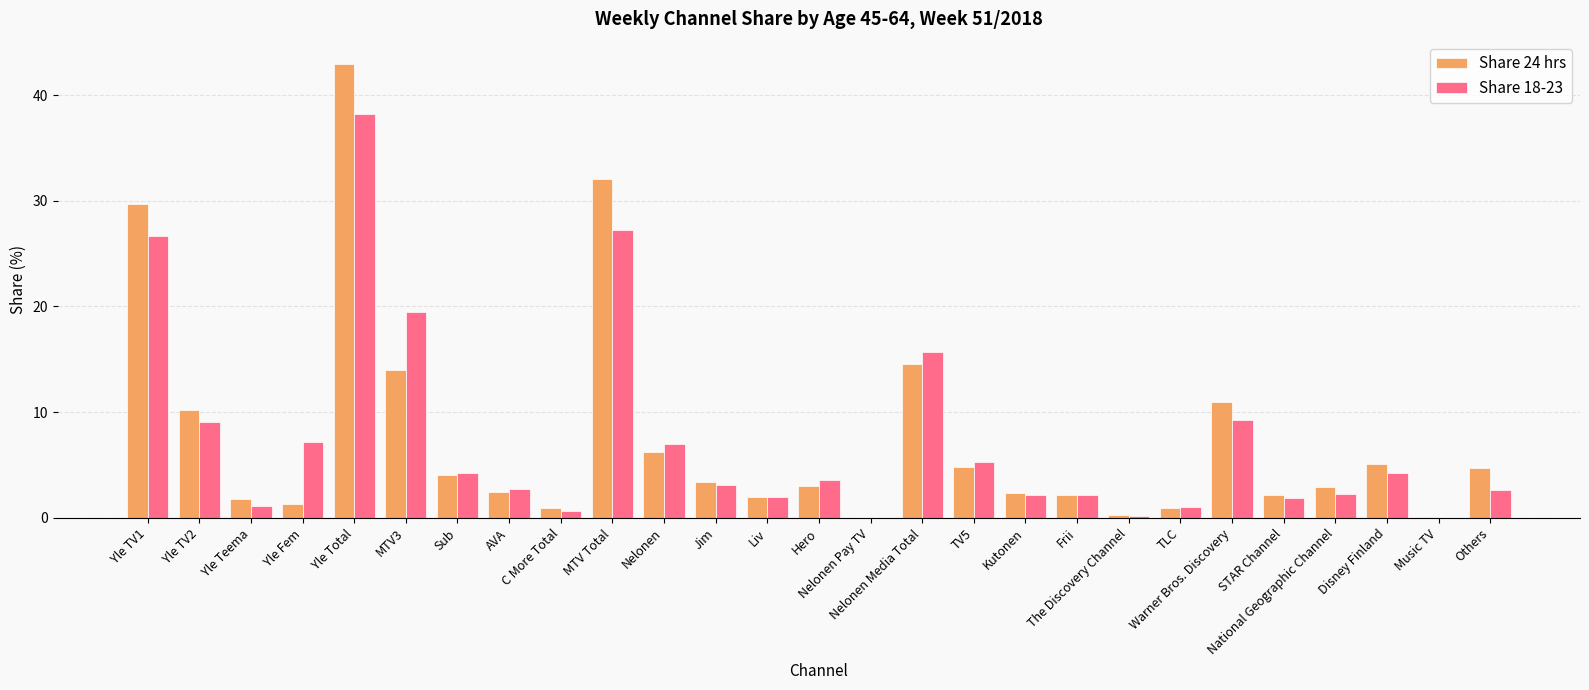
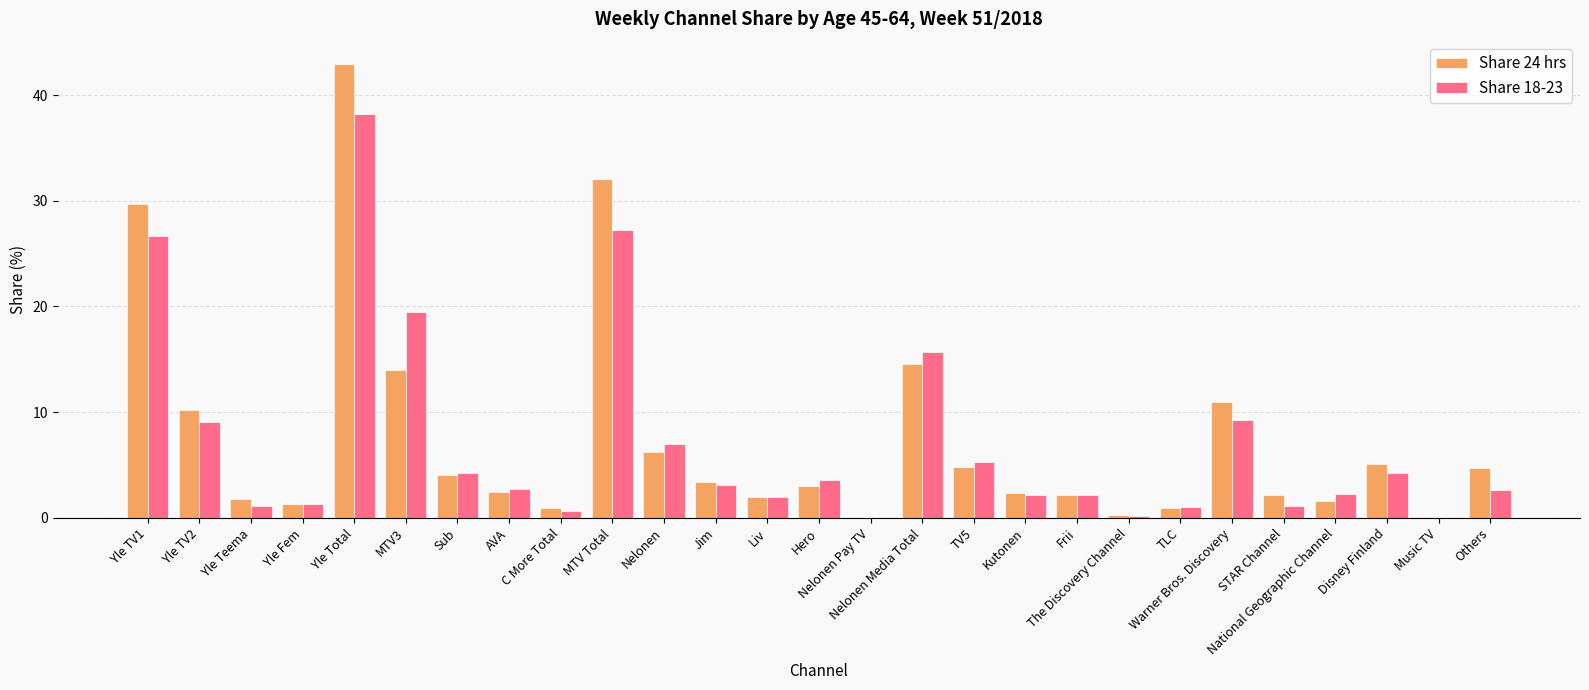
Share 18-23, Yle Fem: 7.2 -> 1.3
Share 18-23, STAR Channel: 1.9 -> 1.1
Share 24 hrs, National Geographic Channel: 2.9 -> 1.6
